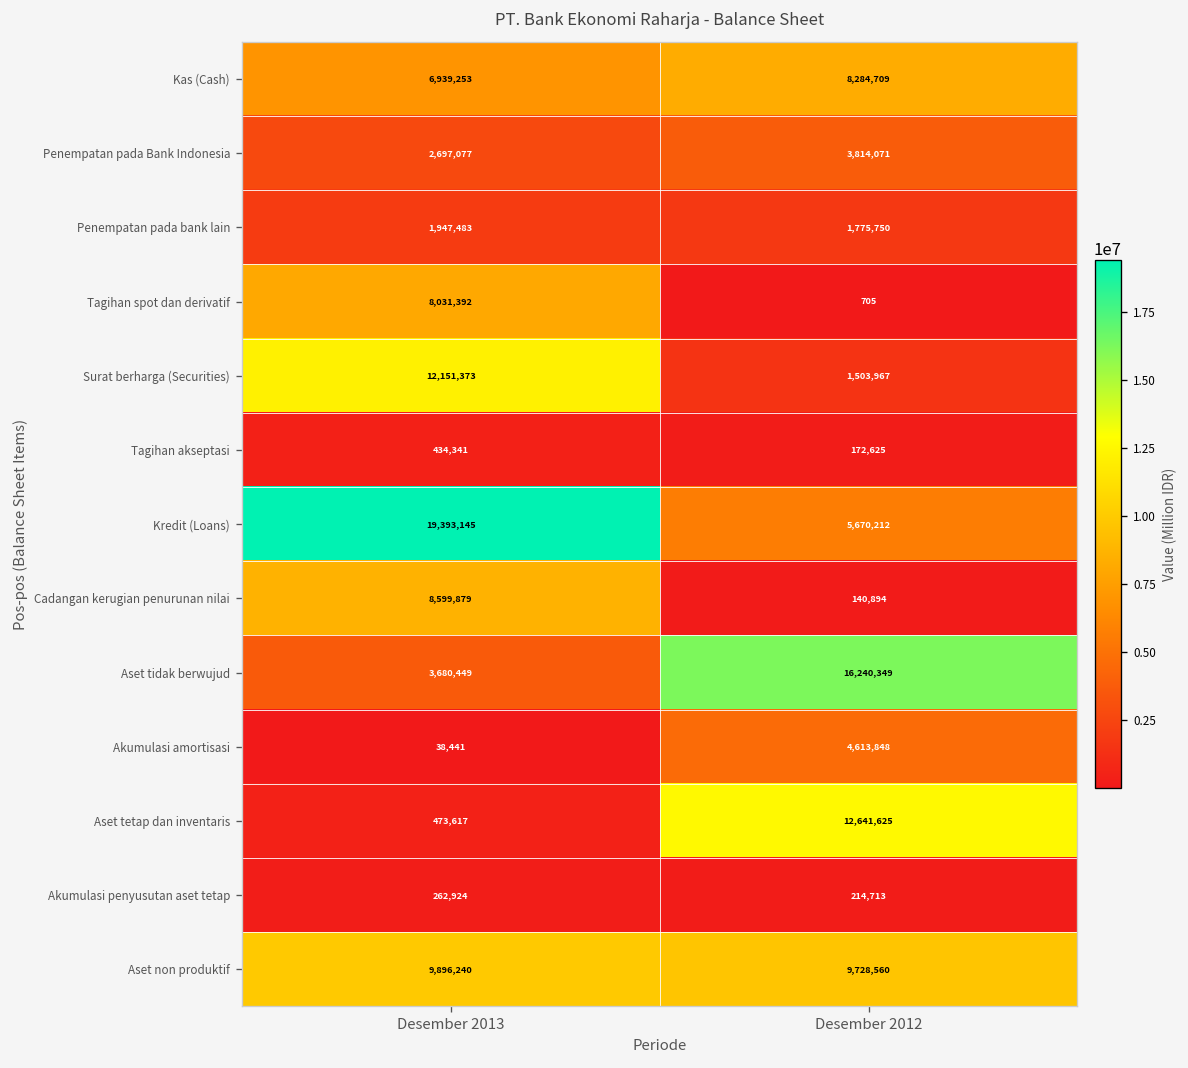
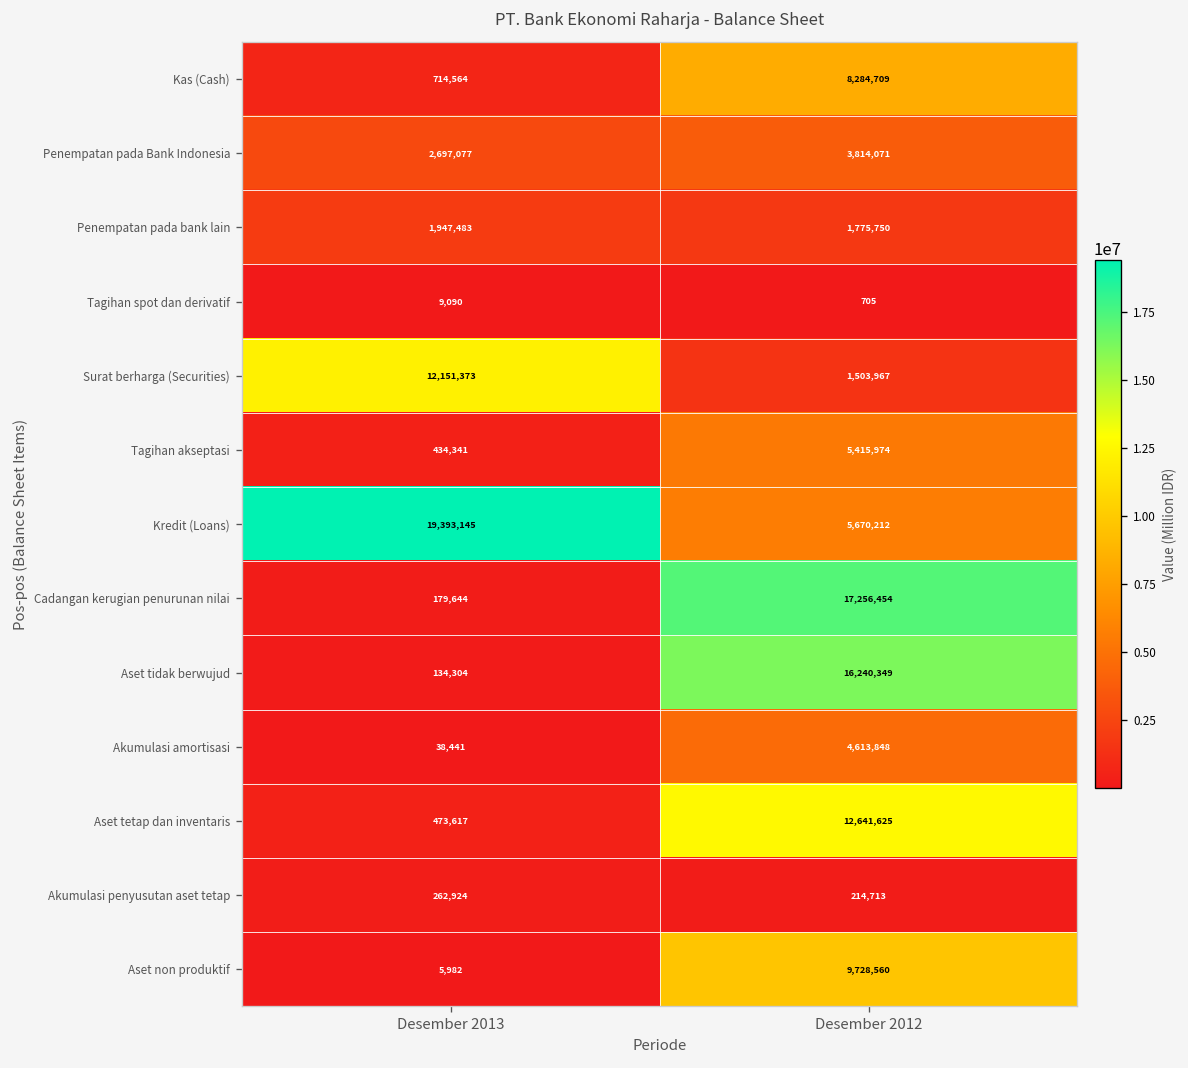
Kas (Cash), Desember 2013: 6,939,253 -> 714,564
Tagihan spot dan derivatif, Desember 2013: 8,031,392 -> 9,090
Tagihan akseptasi, Desember 2012: 172,625 -> 5,415,974
Cadangan kerugian penurunan nilai, Desember 2013: 8,599,879 -> 179,644
Cadangan kerugian penurunan nilai, Desember 2012: 140,894 -> 17,256,454
Aset tidak berwujud, Desember 2013: 3,680,449 -> 134,304
Aset non produktif, Desember 2013: 9,896,240 -> 5,982
